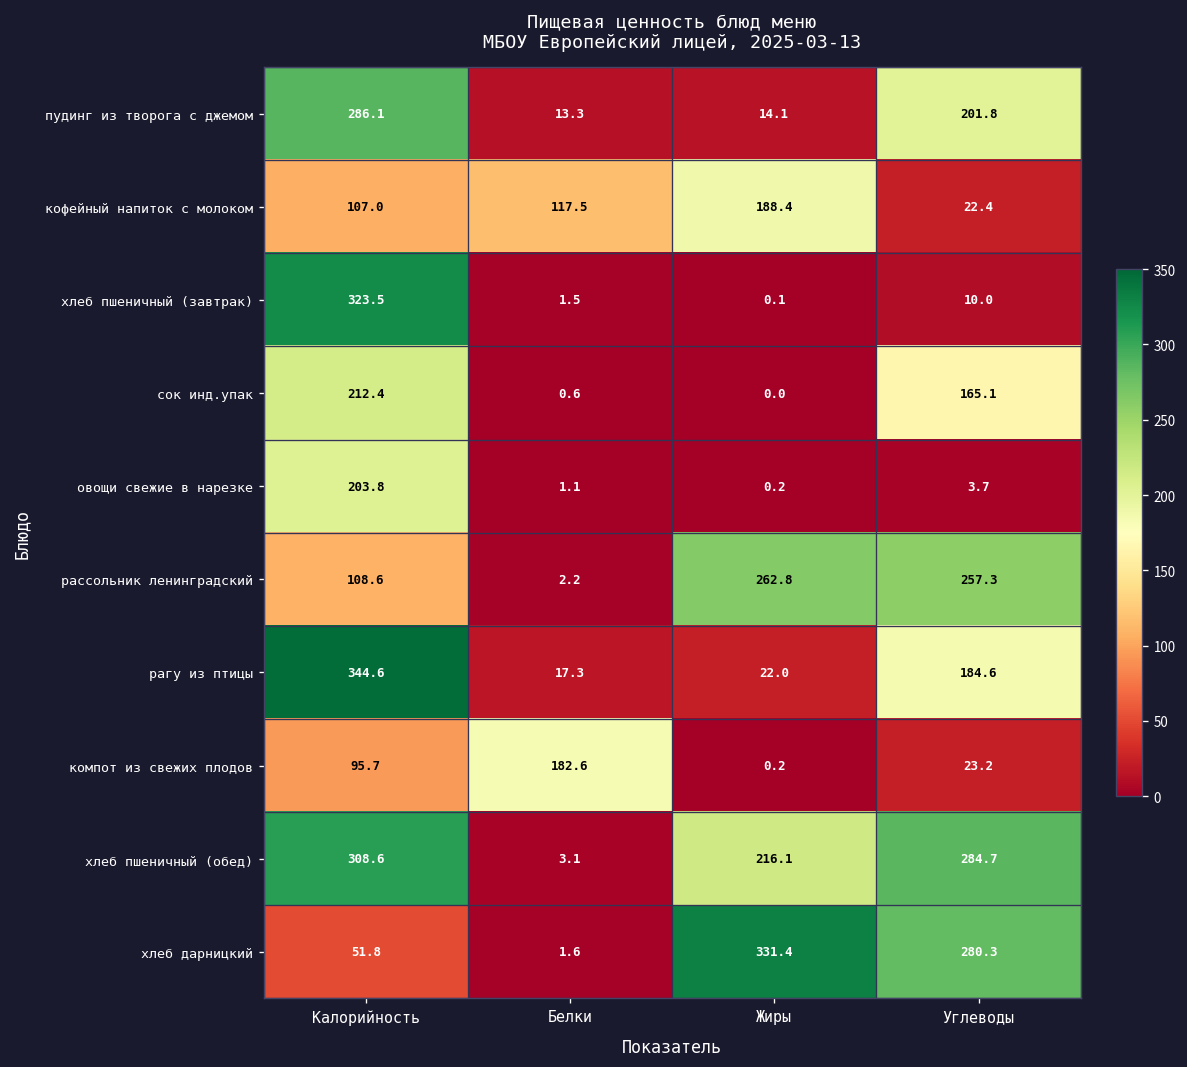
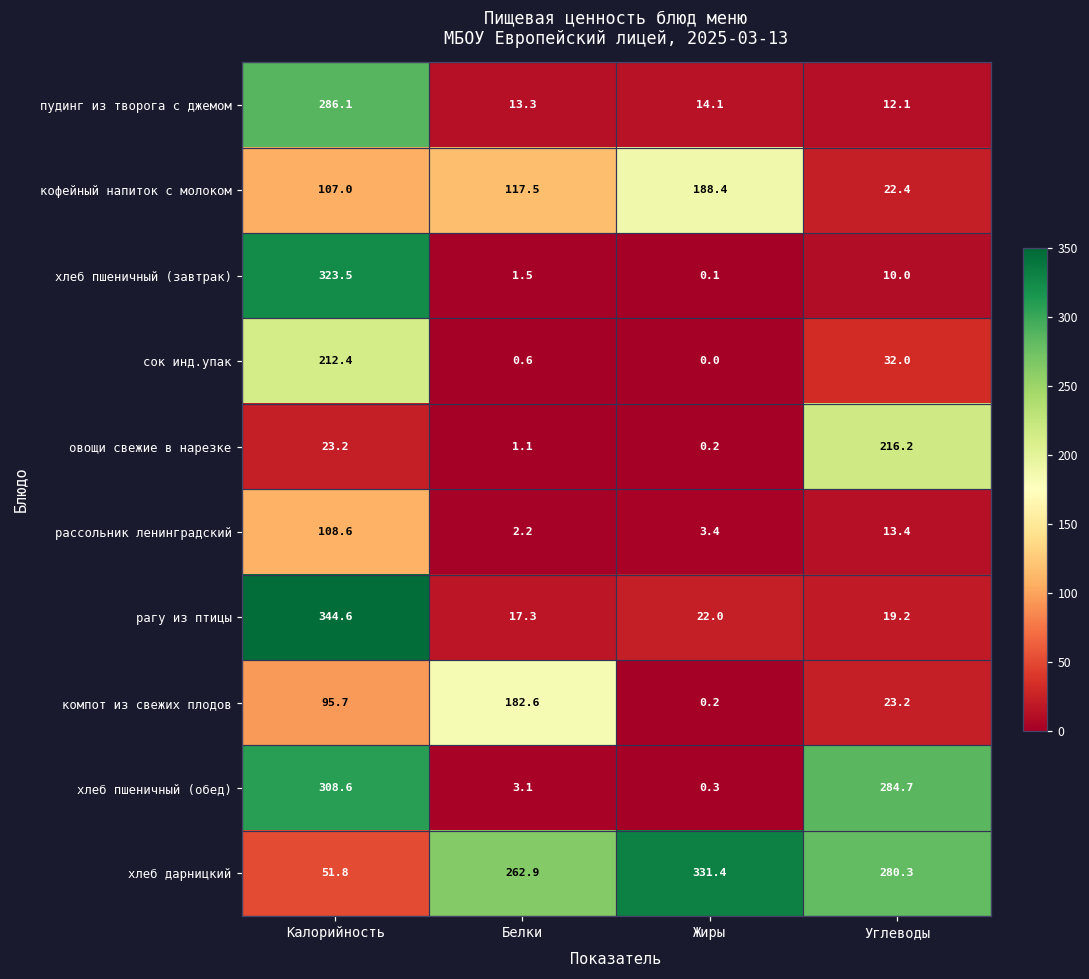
пудинг из творога с джемом, Углеводы: 201.8 -> 12.1
сок инд.упак, Углеводы: 165.1 -> 32.0
овощи свежие в нарезке, Калорийность: 203.8 -> 23.2
овощи свежие в нарезке, Углеводы: 3.7 -> 216.2
рассольник ленинградский, Жиры: 262.8 -> 3.4
рассольник ленинградский, Углеводы: 257.3 -> 13.4
рагу из птицы, Углеводы: 184.6 -> 19.2
хлеб пшеничный (обед), Жиры: 216.1 -> 0.3
хлеб дарницкий, Белки: 1.6 -> 262.9
